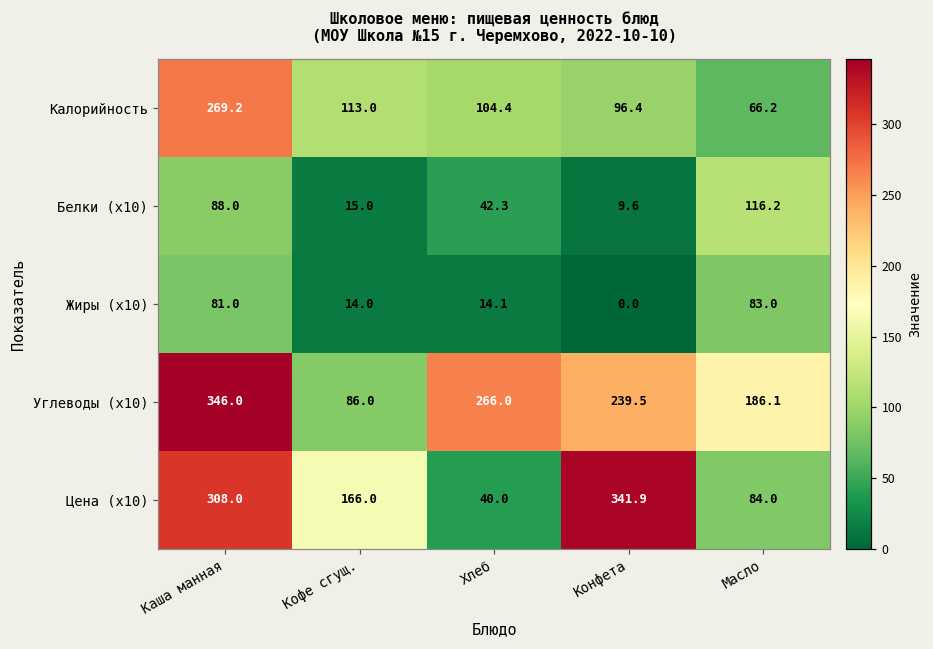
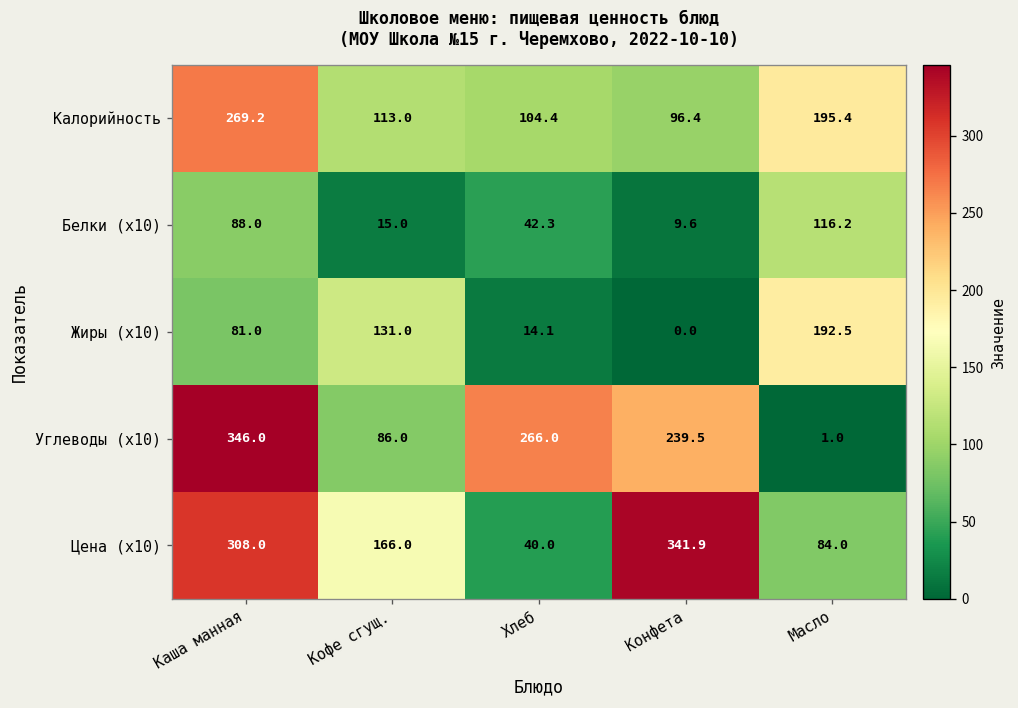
Калорийность, Масло: 66.2 -> 195.4
Жиры (x10), Кофе сгущ.: 14.0 -> 131.0
Жиры (x10), Масло: 83.0 -> 192.5
Углеводы (x10), Масло: 186.1 -> 1.0
